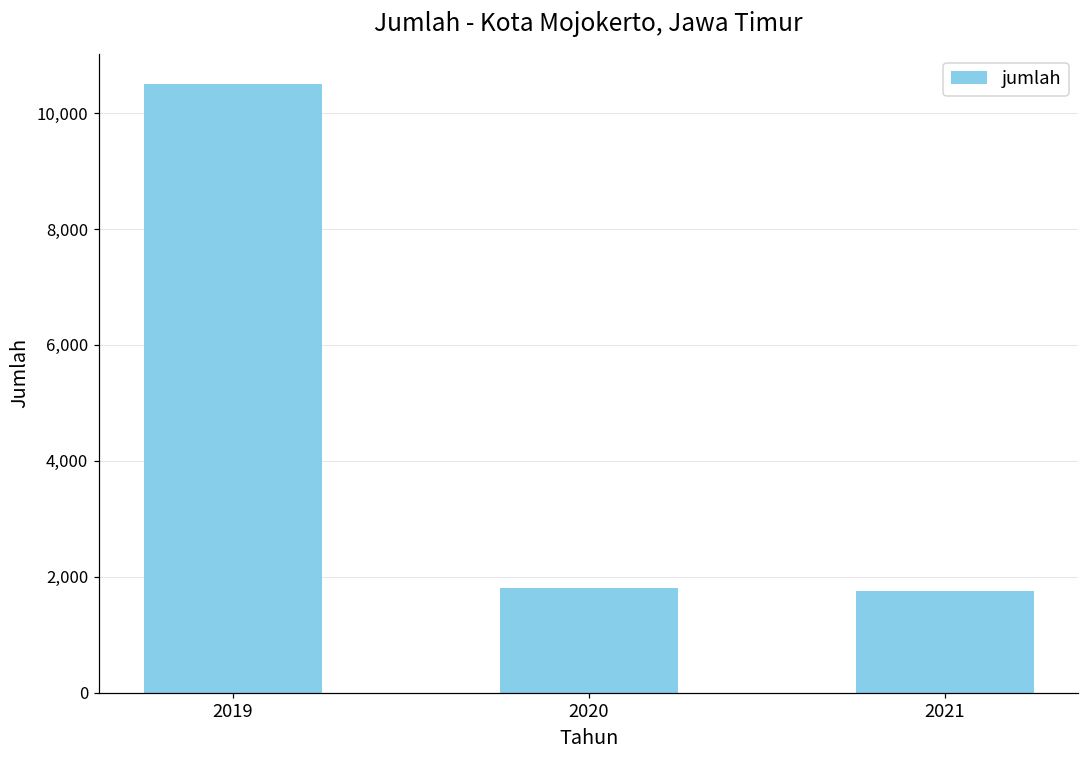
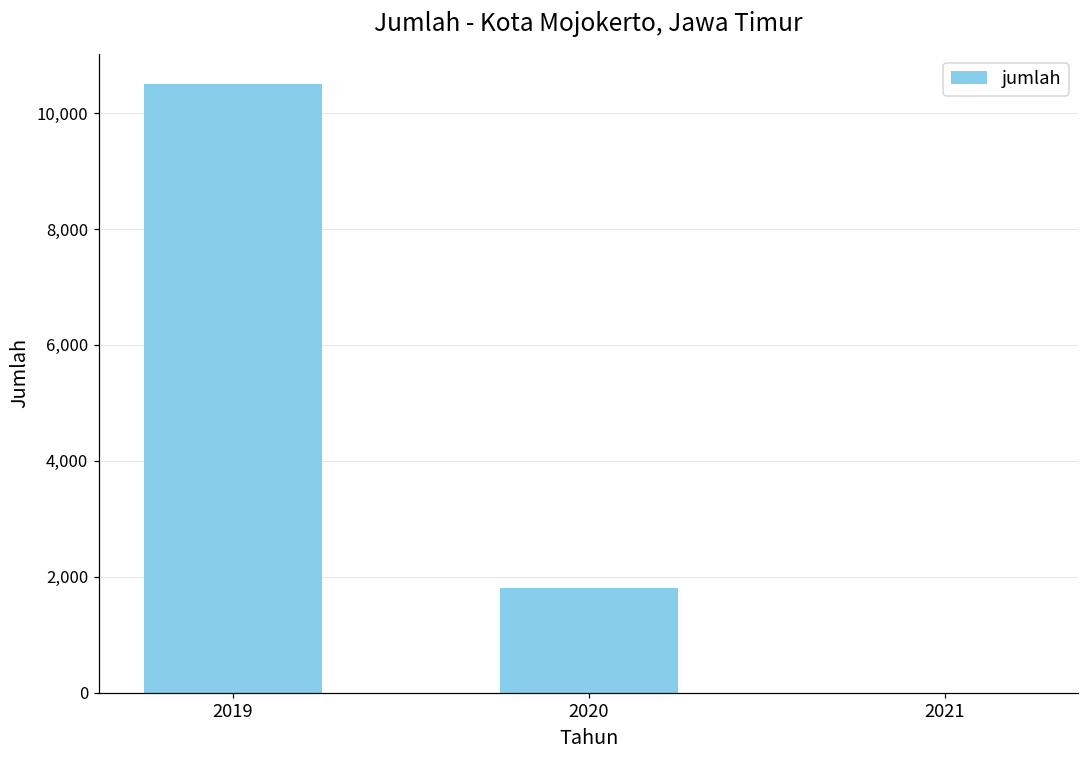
2021: 1,800 -> 0
